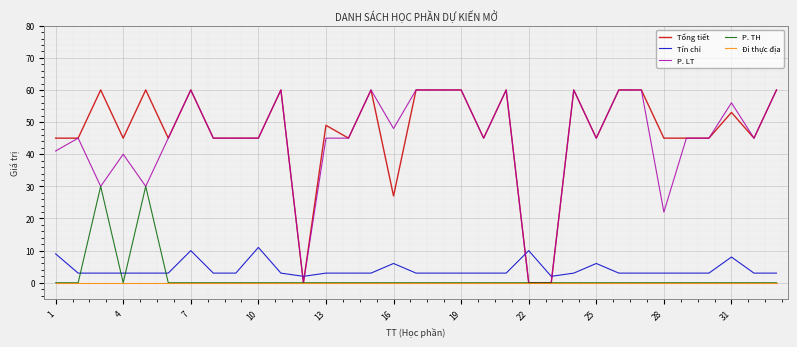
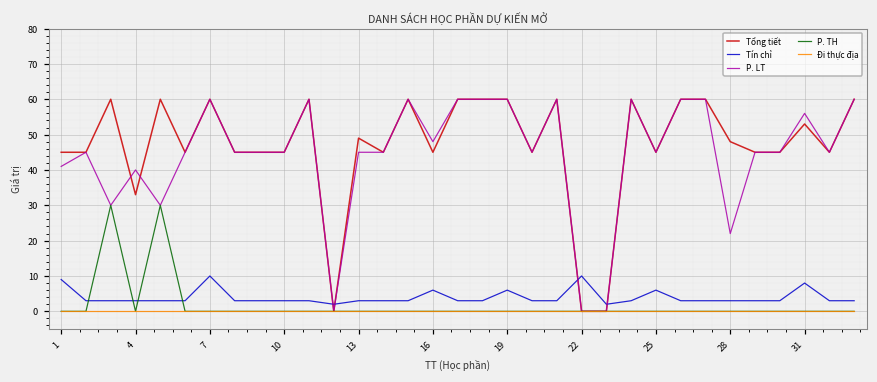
Tổng tiết, 4: 45 -> 33
Tín chỉ, 10: 11 -> 3
Tổng tiết, 16: 27 -> 45
Tín chỉ, 19: 3 -> 6
Tổng tiết, 28: 45 -> 48
